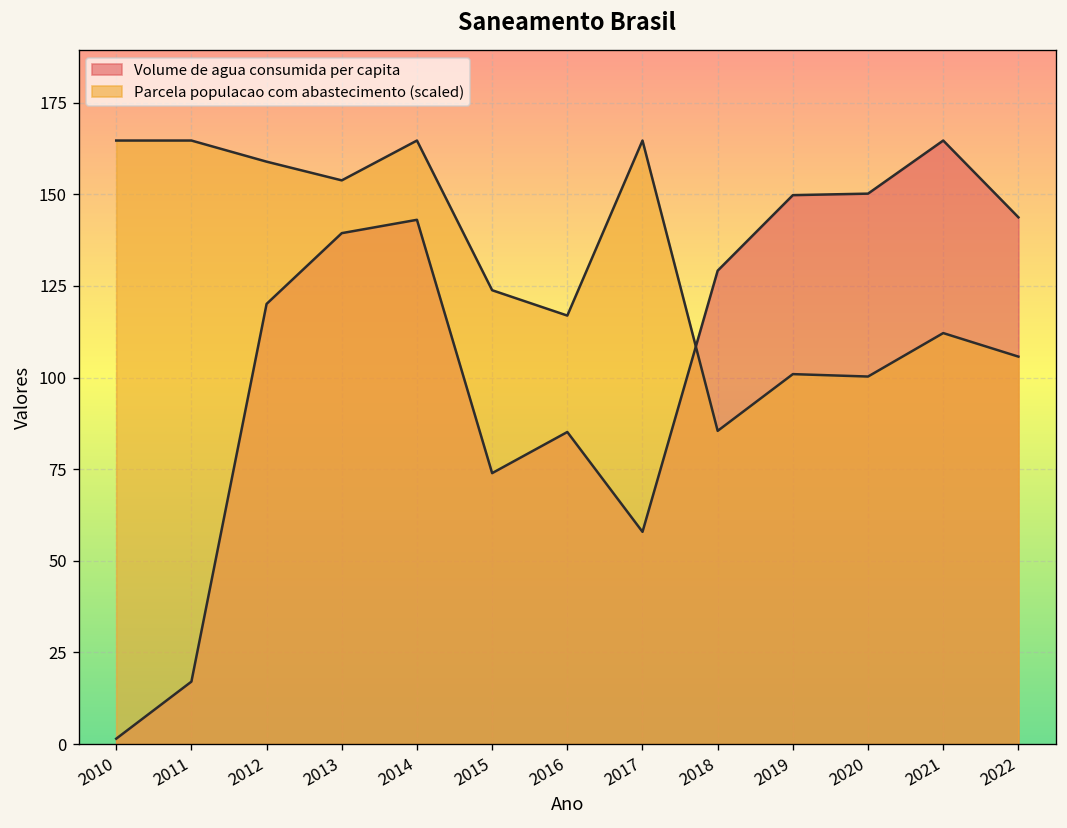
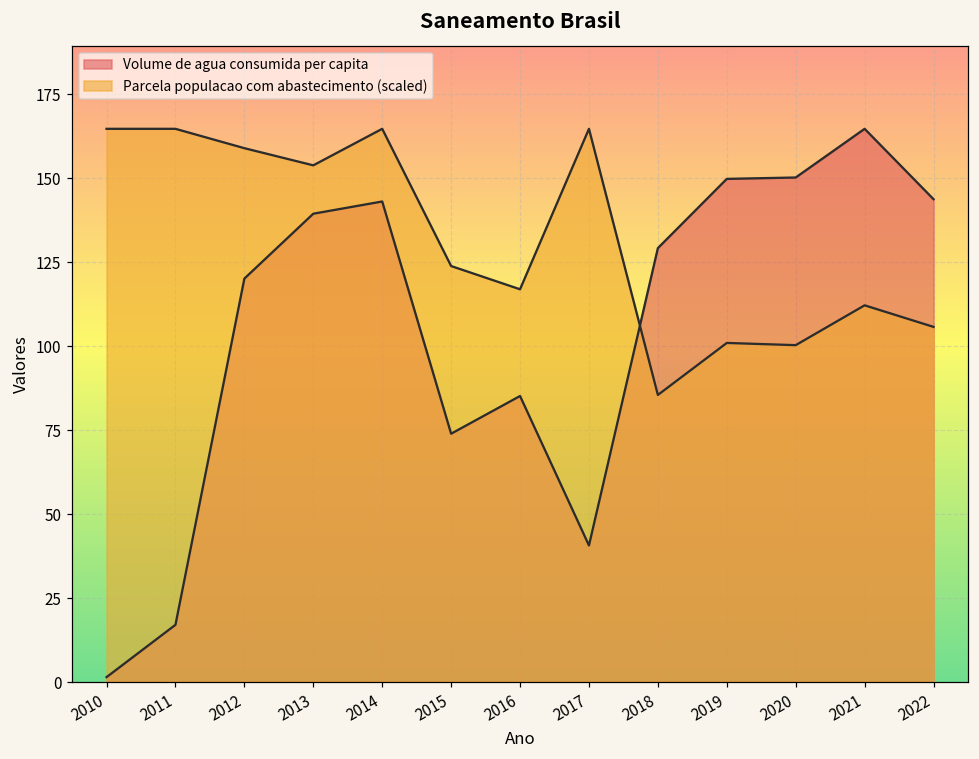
Volume de agua consumida per capita, 2017: 58 -> 41
